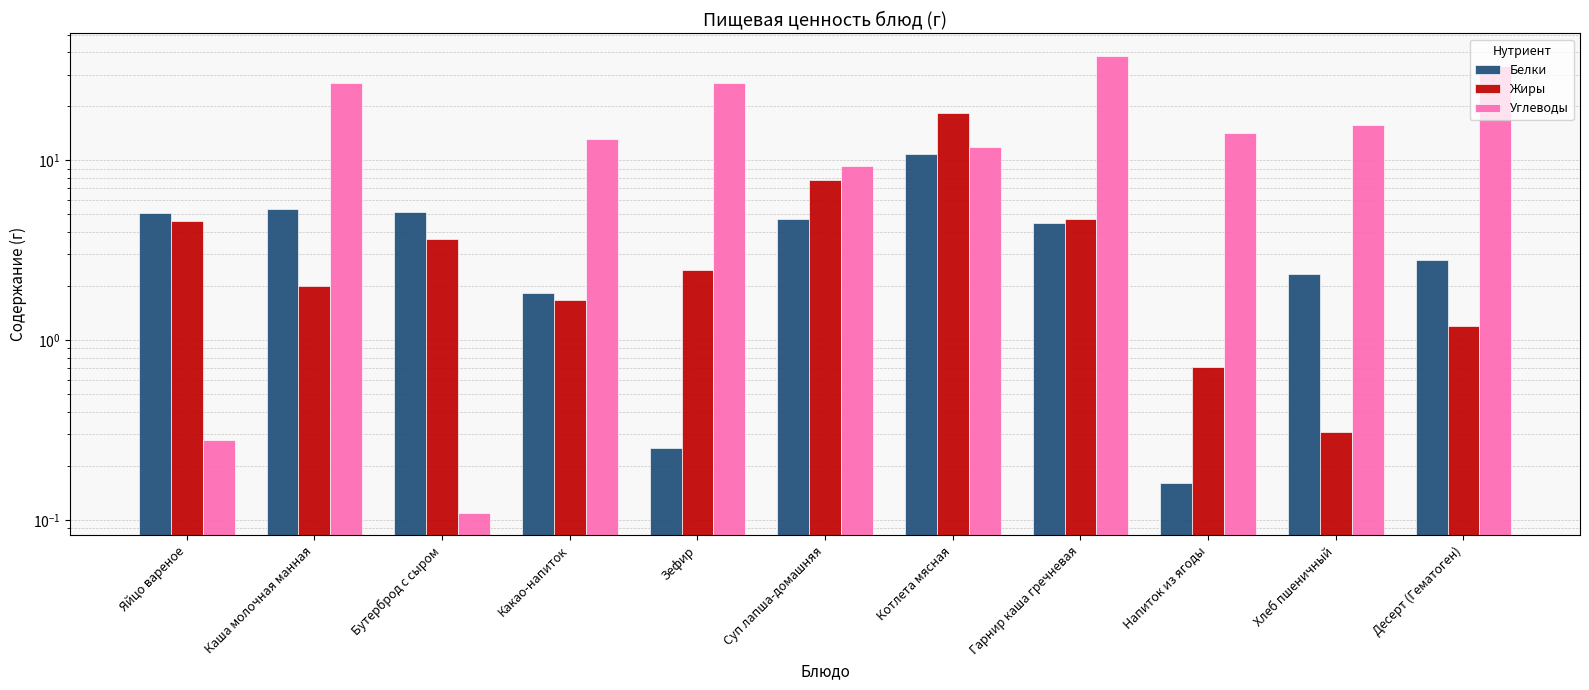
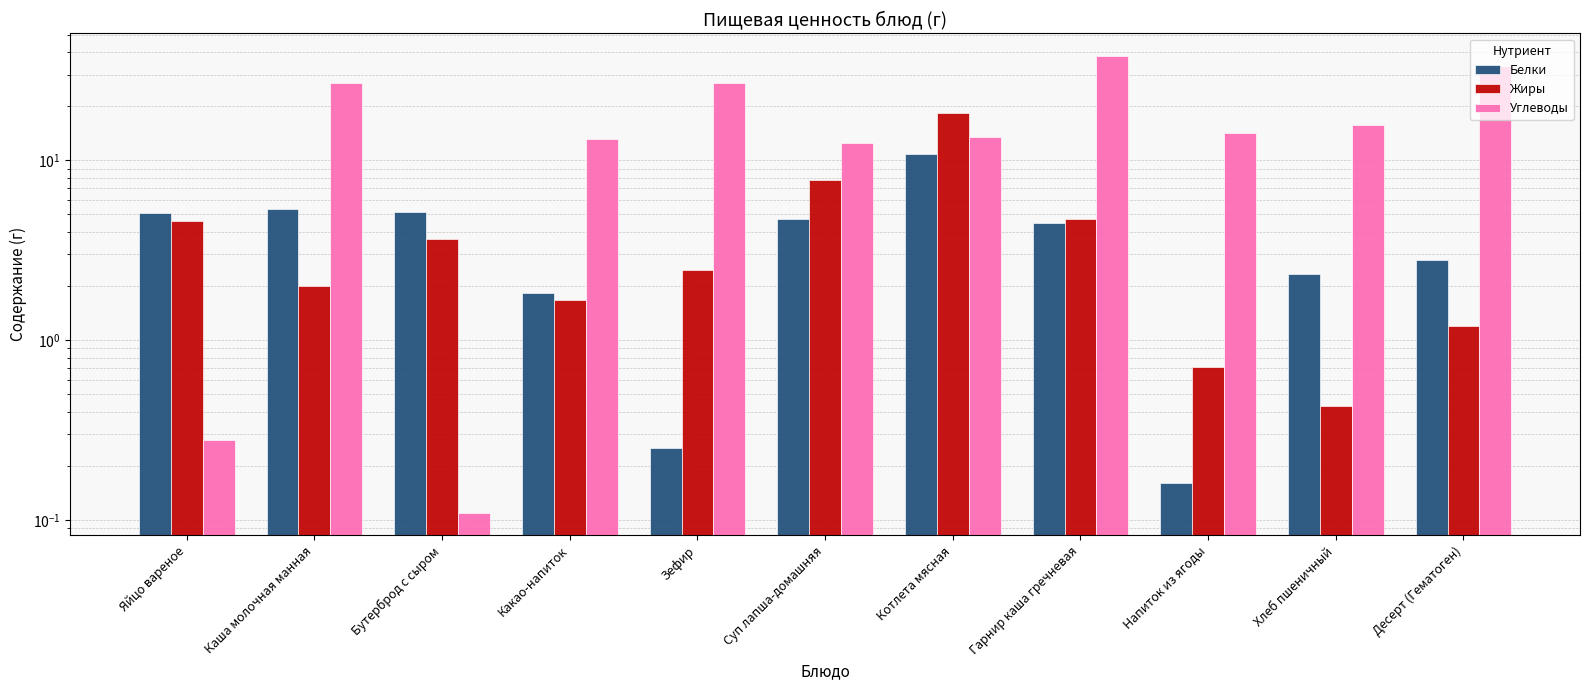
Углеводы, Суп лапша-домашняя: 9 -> 13
Углеводы, Котлета мясная: 12 -> 14
Жиры, Хлеб пшеничный: 0.31 -> 0.43
